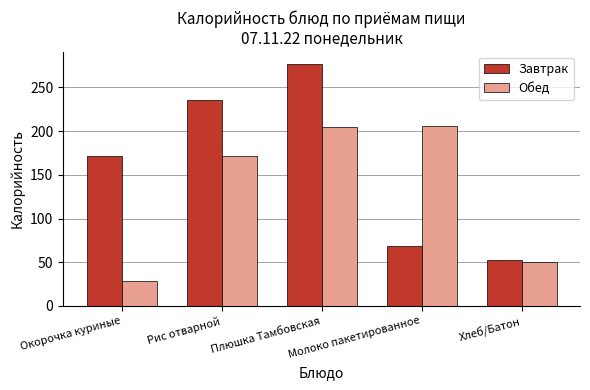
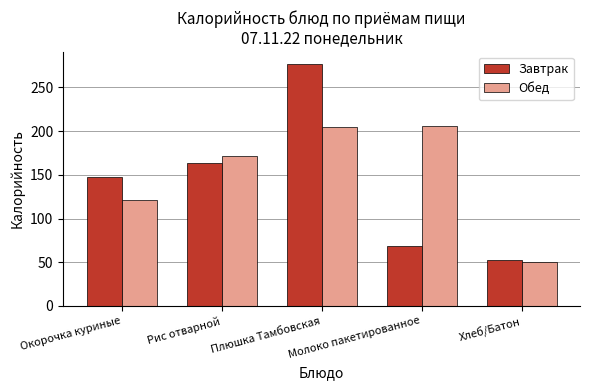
Завтрак, Окорочка куриные: 170 -> 150
Обед, Окорочка куриные: 30 -> 120
Завтрак, Рис отварной: 240 -> 160
